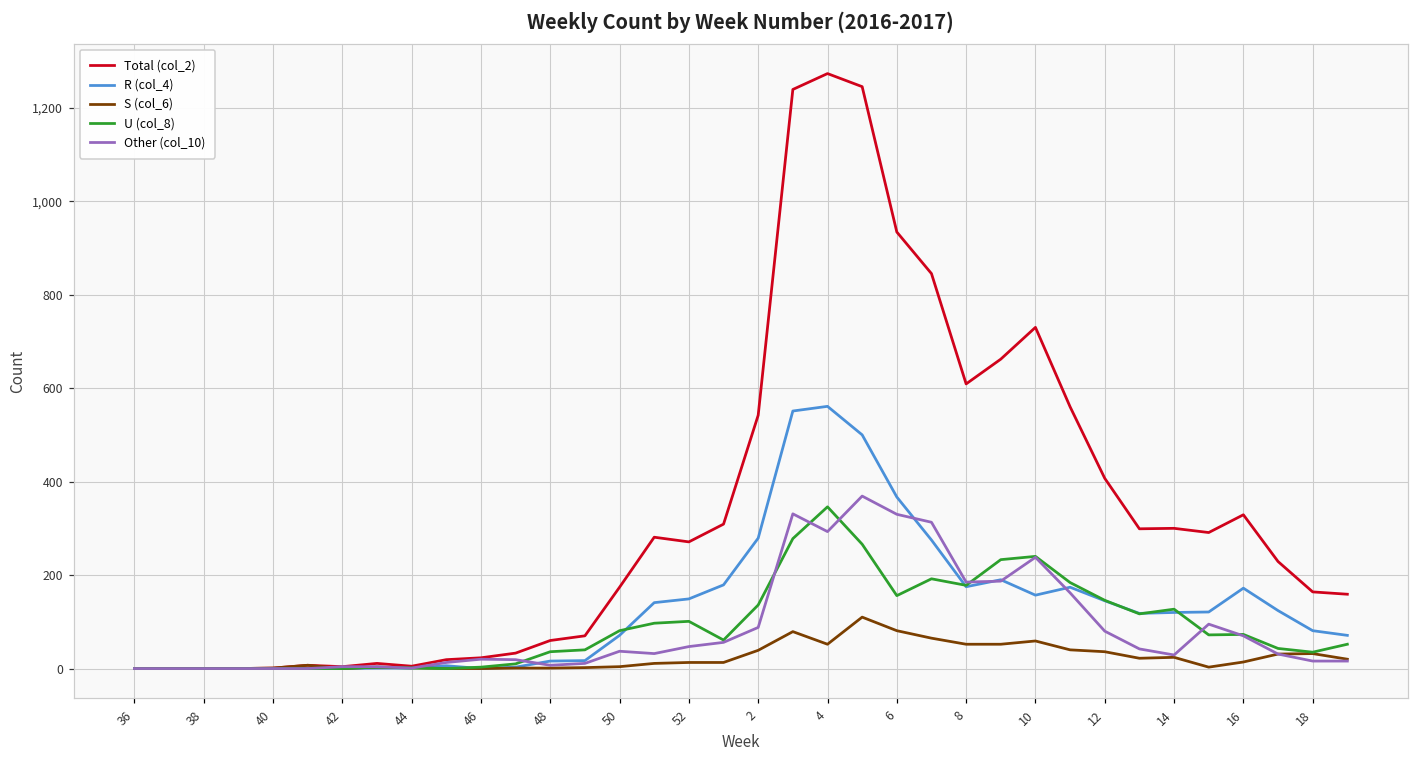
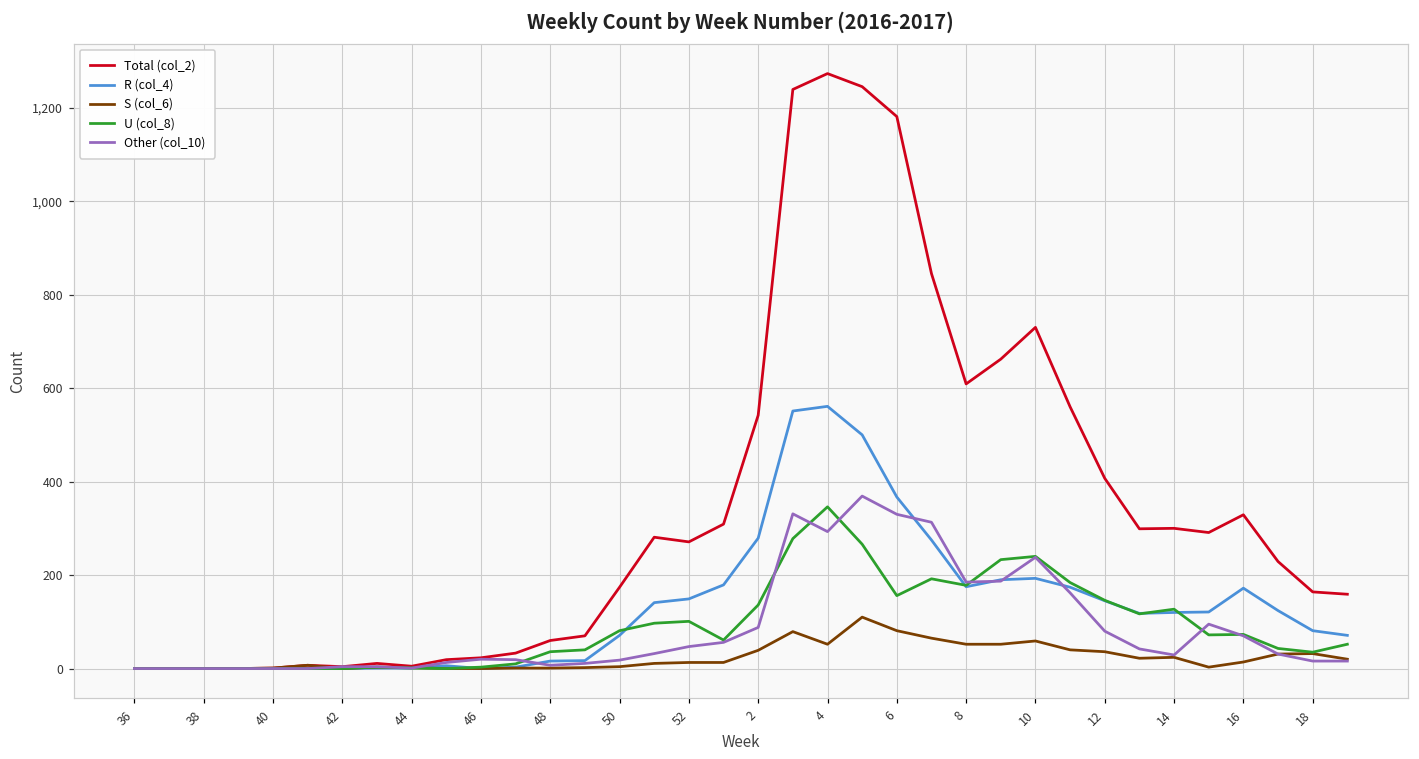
Other (col_10), 50: 40 -> 20
Total (col_2), 6: 930 -> 1,180
R (col_4), 10: 160 -> 190
